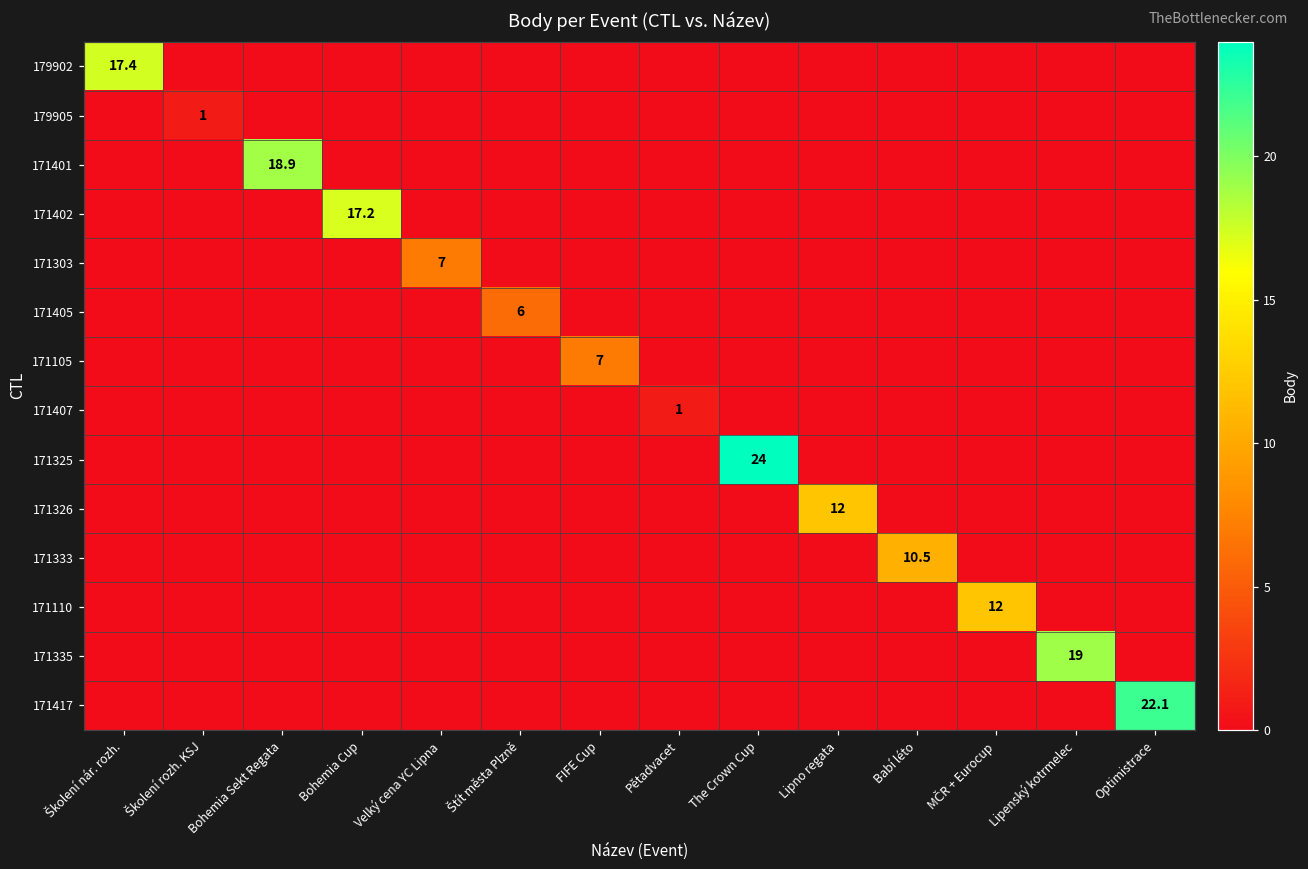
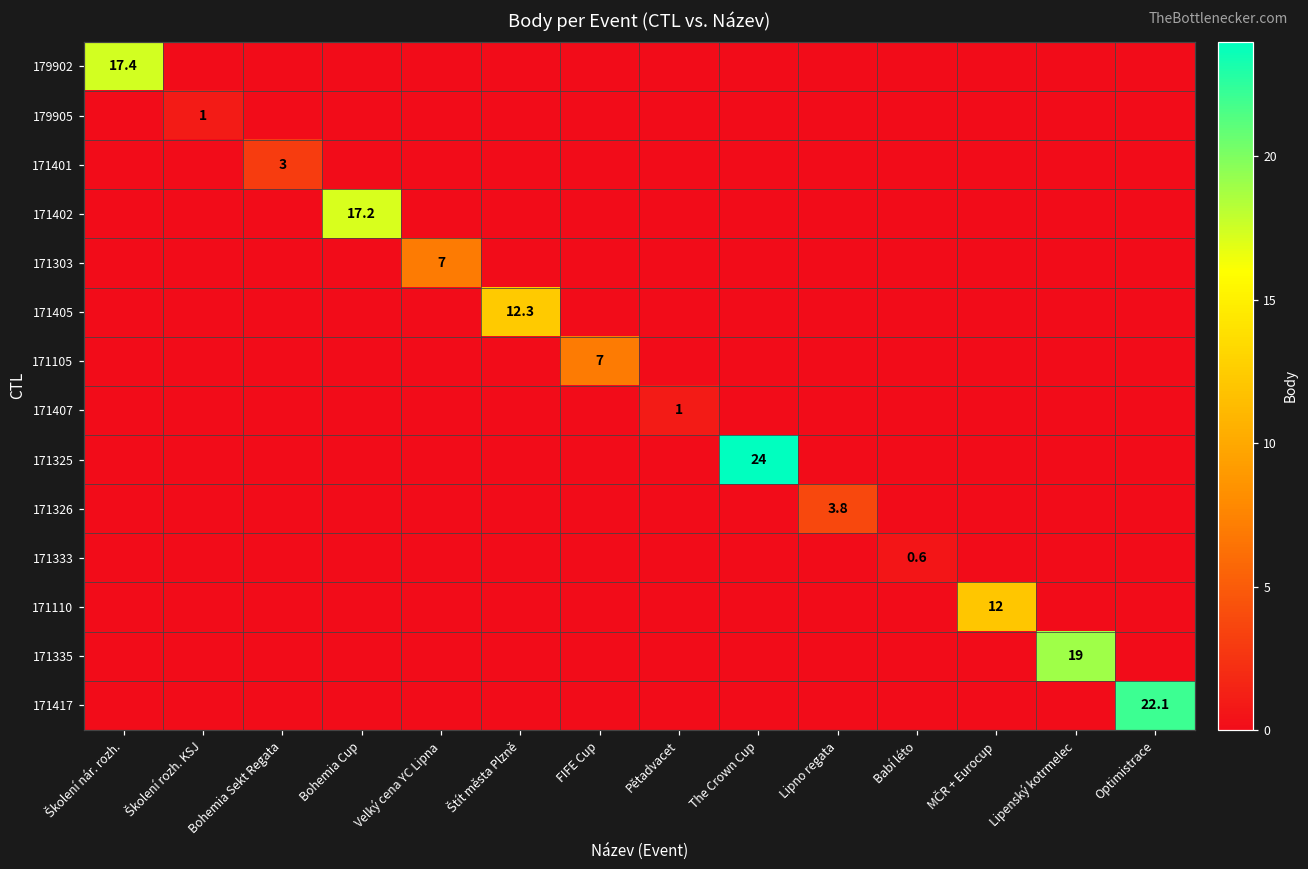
171401, Bohemia Sekt Regata: 18.9 -> 3
171405, Štít města Plzně: 6 -> 12.3
171326, Lipno regata: 12 -> 3.8
171333, Babí léto: 10.5 -> 0.6
